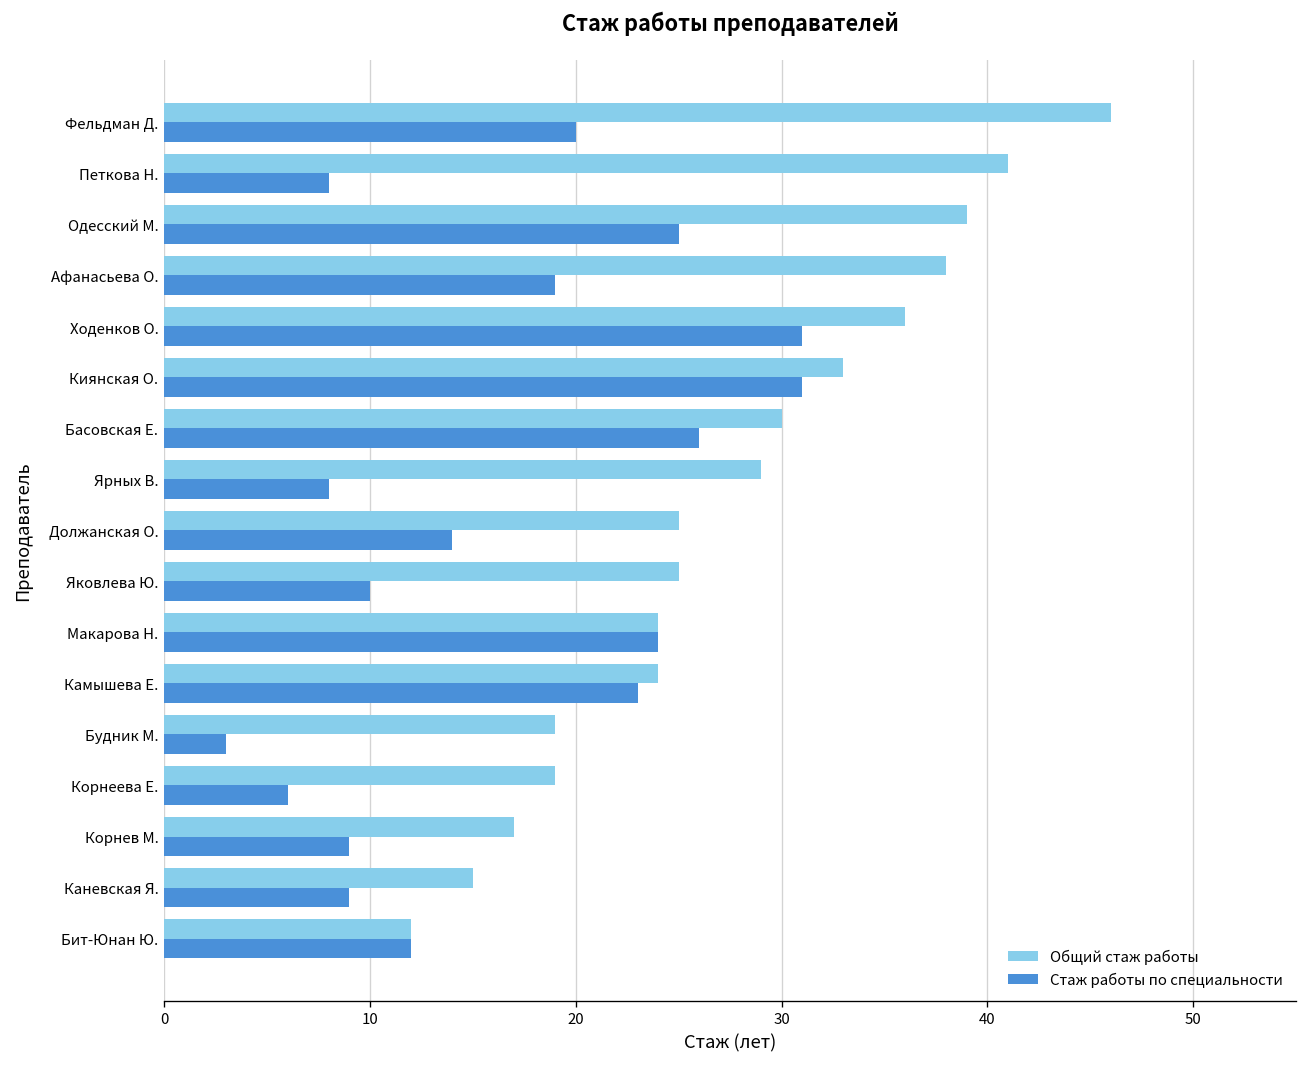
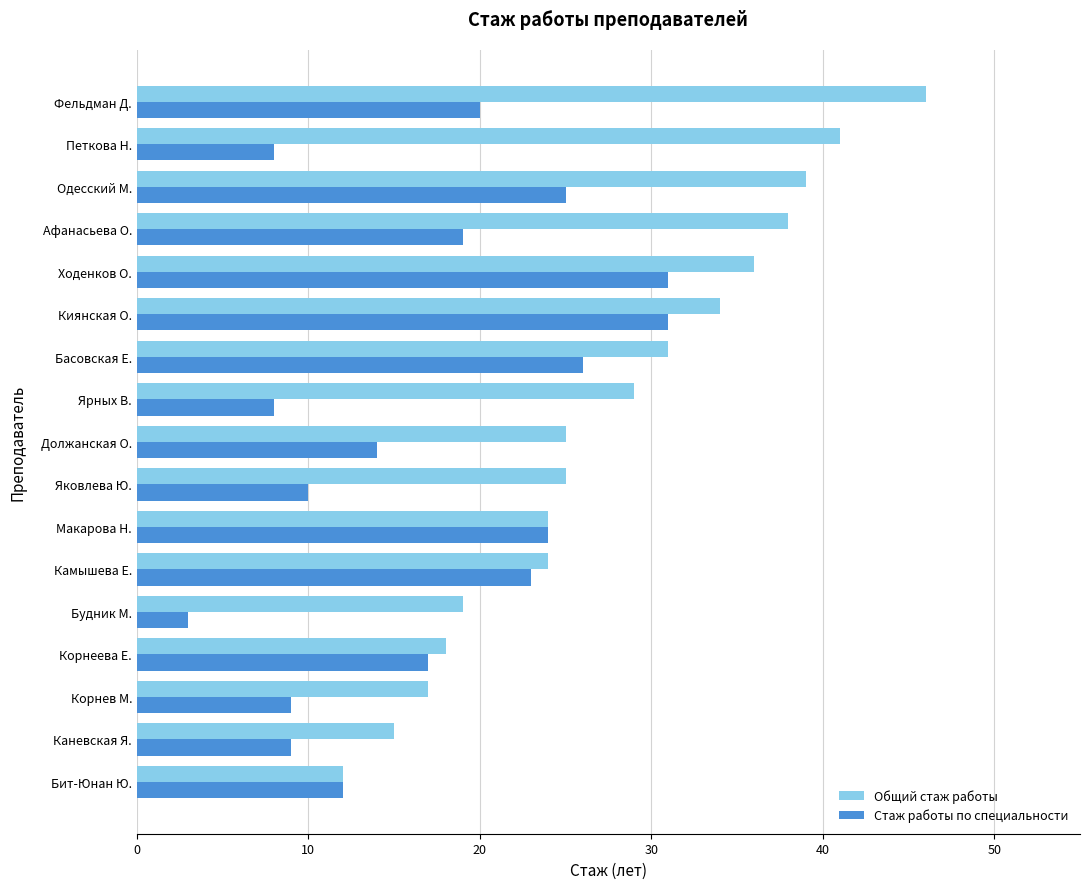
Общий стаж работы, Киянская О.: 33 -> 34
Общий стаж работы, Басовская Е.: 30 -> 31
Общий стаж работы, Корнеева Е.: 19 -> 18
Стаж работы по специальности, Корнеева Е.: 6 -> 17
